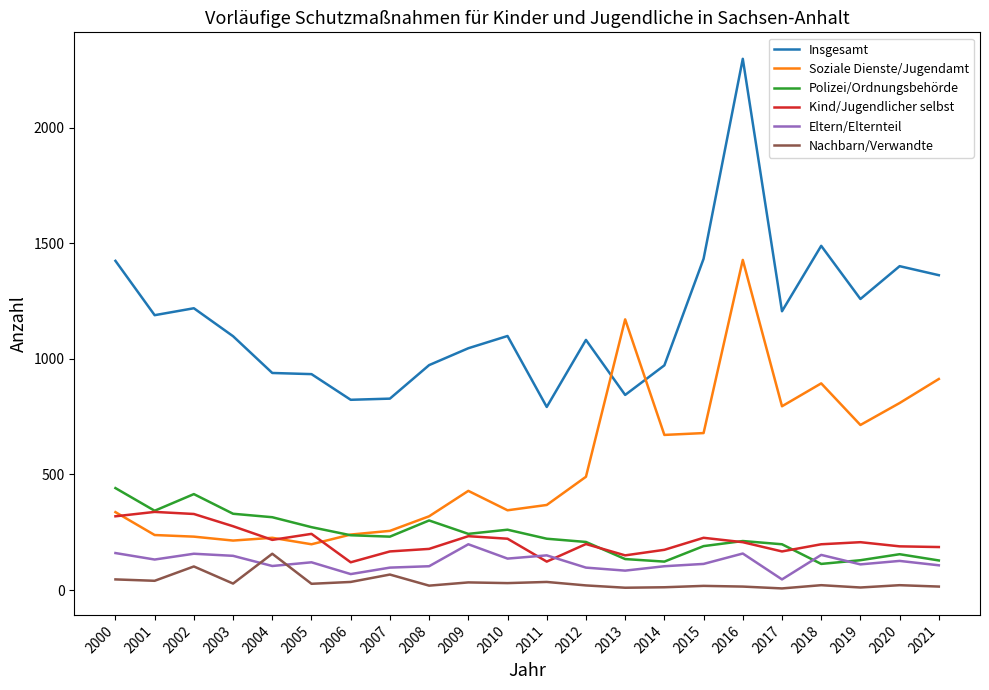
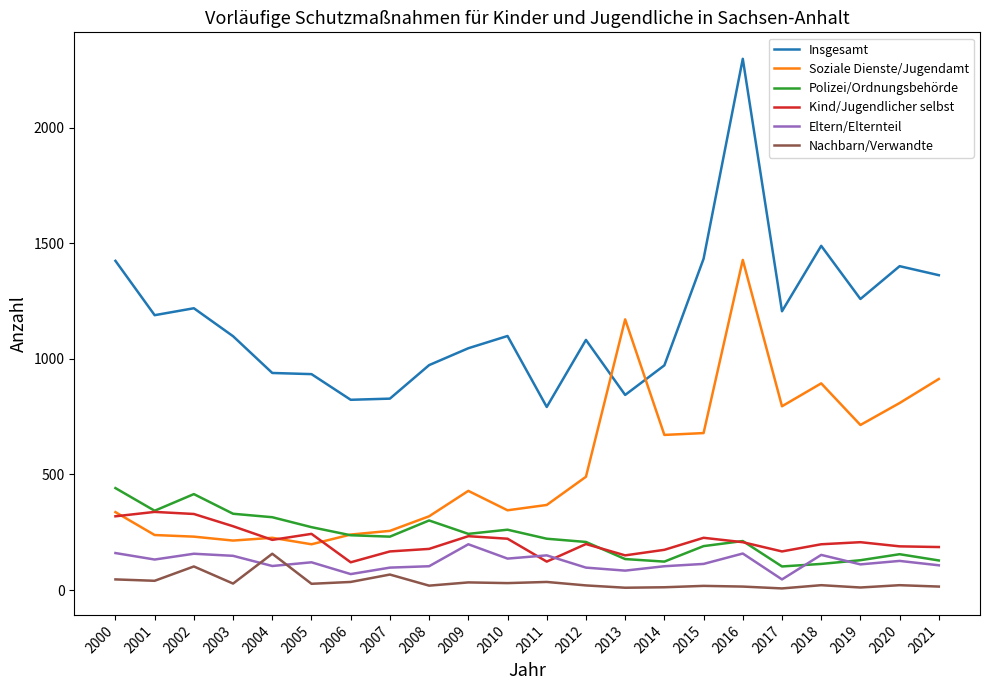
Polizei/Ordnungsbehörde, 2017: 200 -> 100
